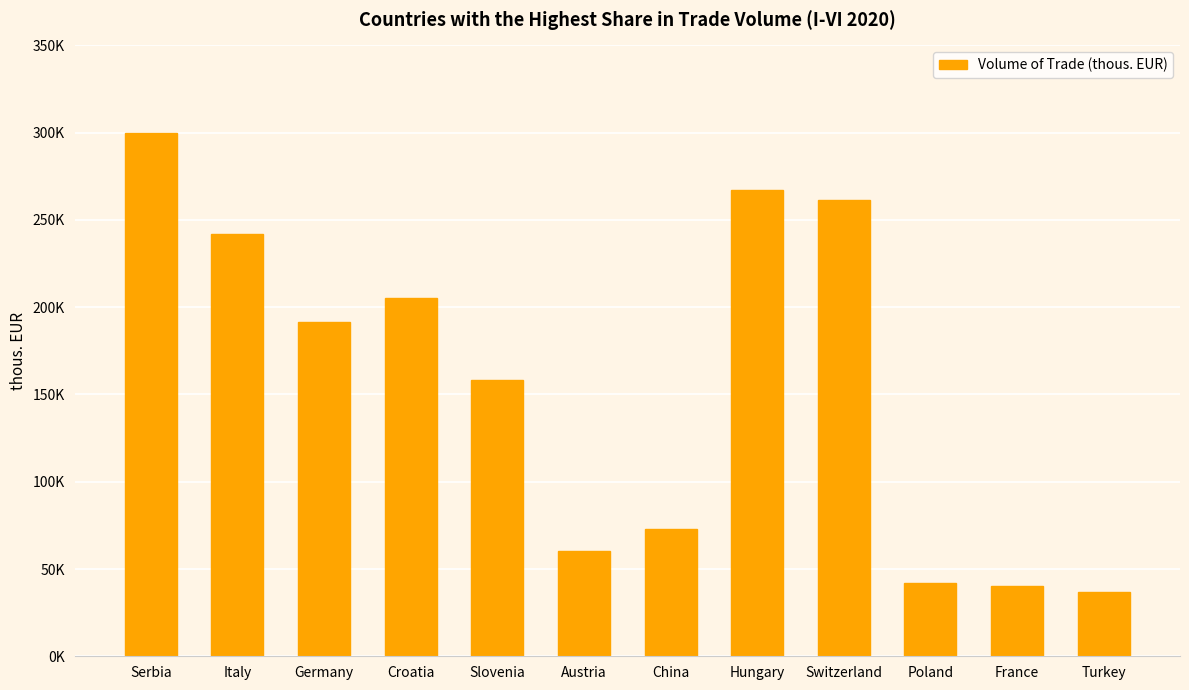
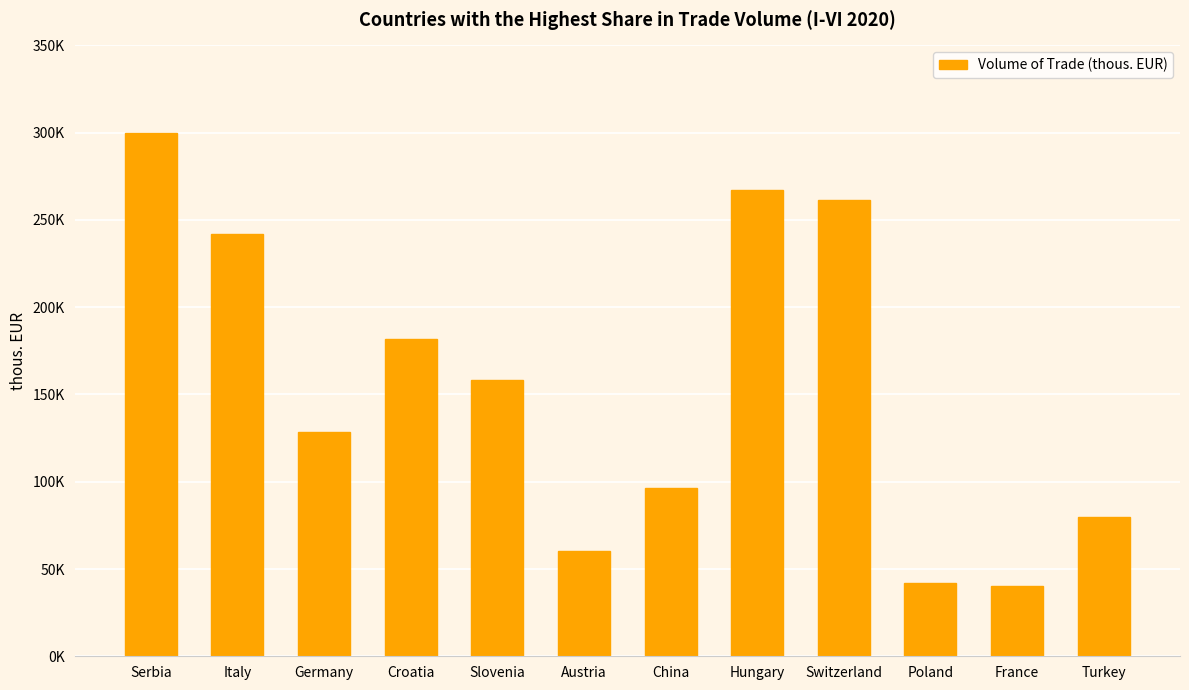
Germany: 191000 -> 128000
Croatia: 206000 -> 182000
China: 73000 -> 96000
Turkey: 37000 -> 80000
